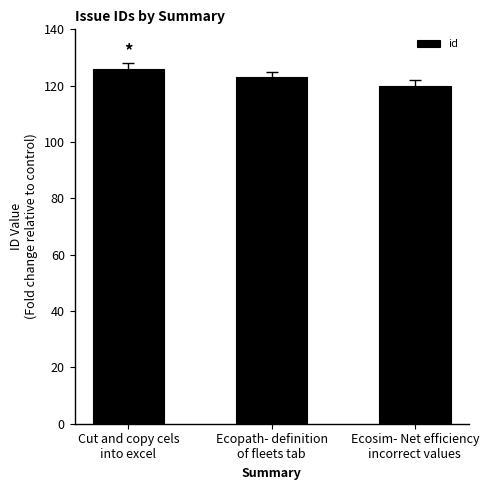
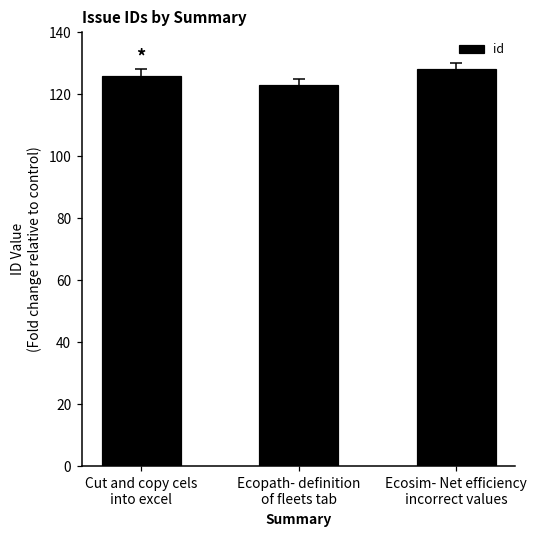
id, Ecosim- Net efficiency incorrect values: 120 -> 128
